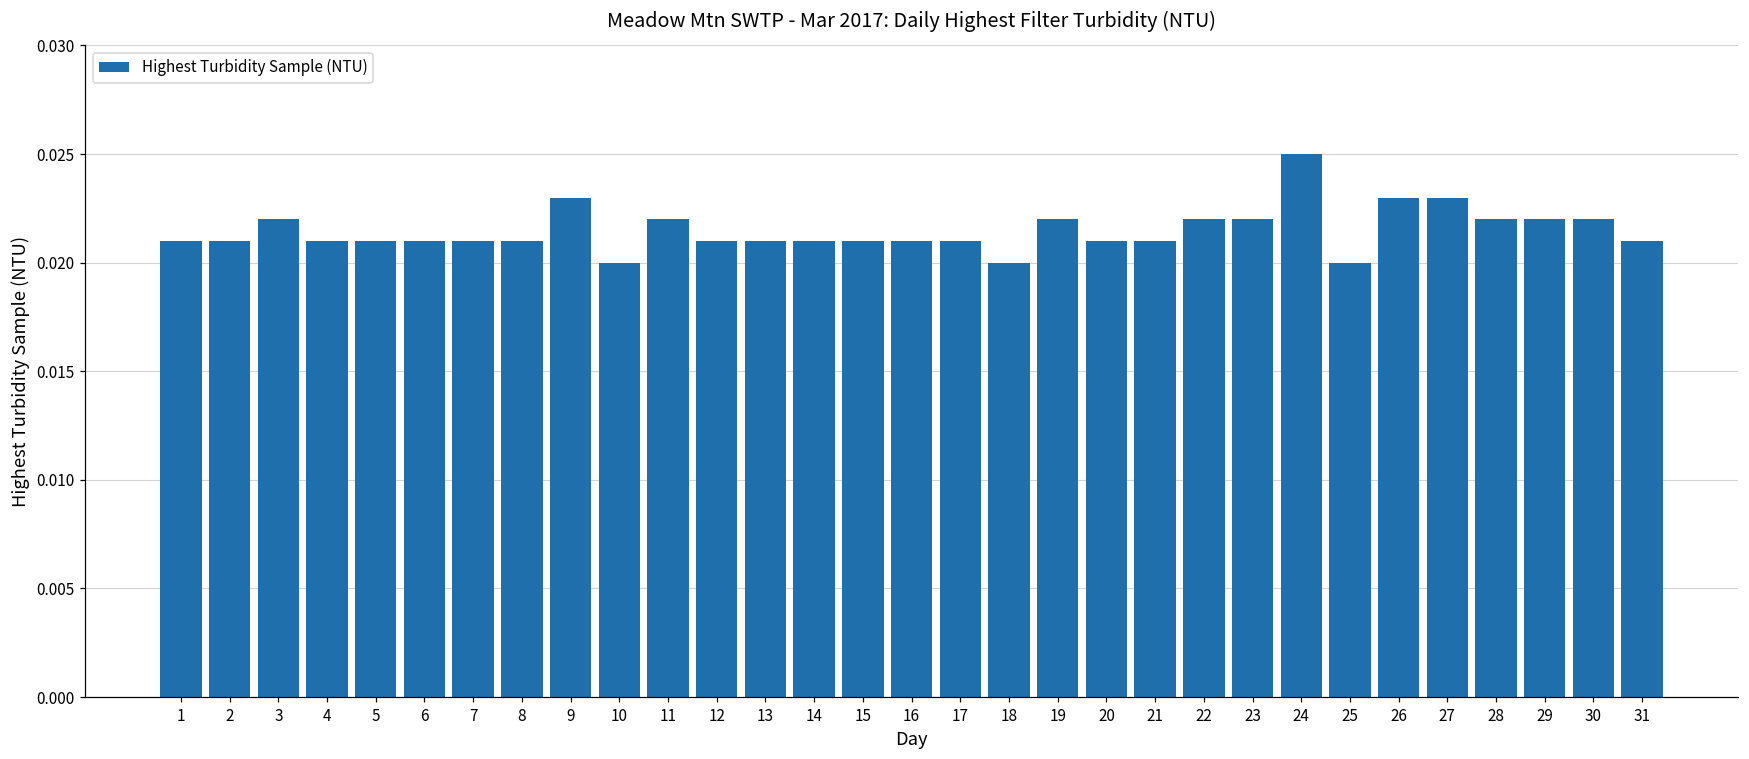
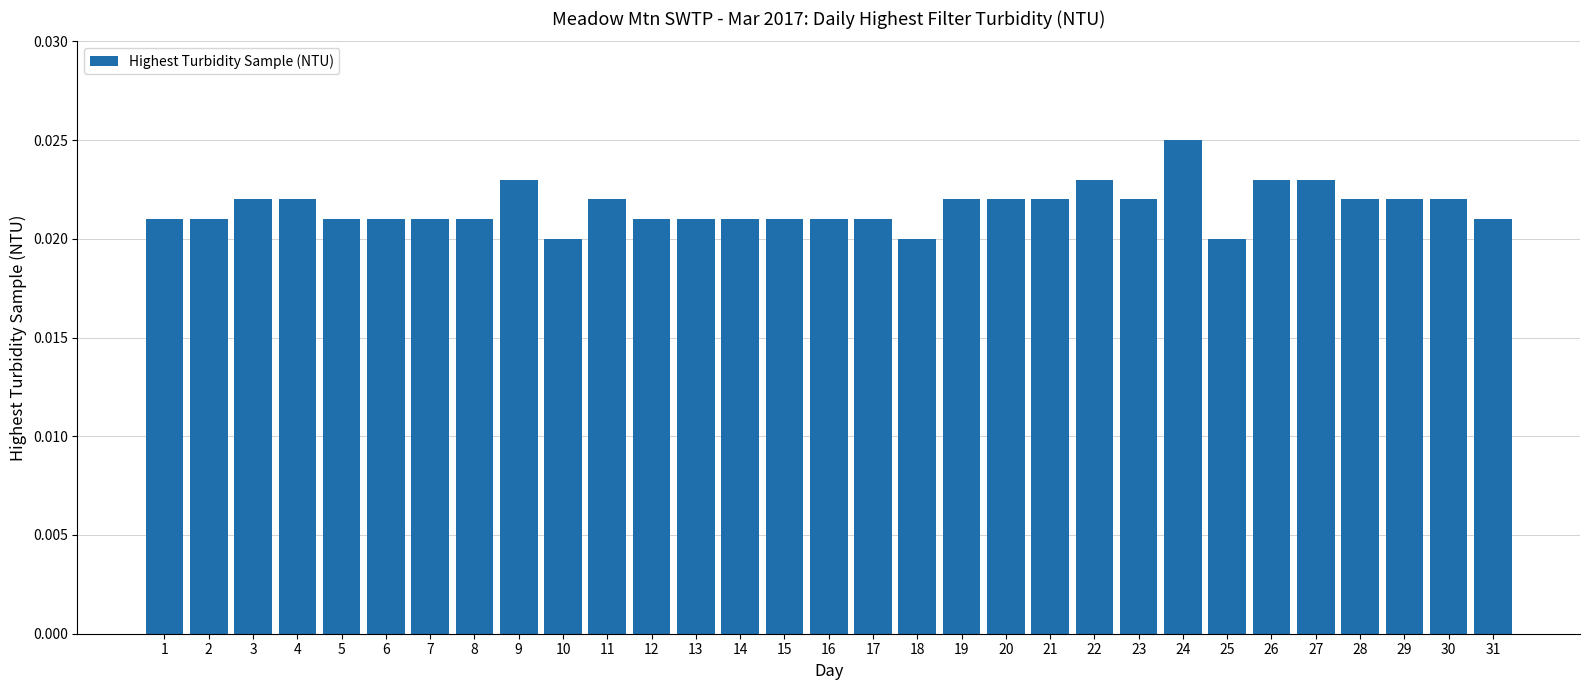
4: 0.021 -> 0.022
20: 0.021 -> 0.022
21: 0.021 -> 0.022
22: 0.022 -> 0.023
